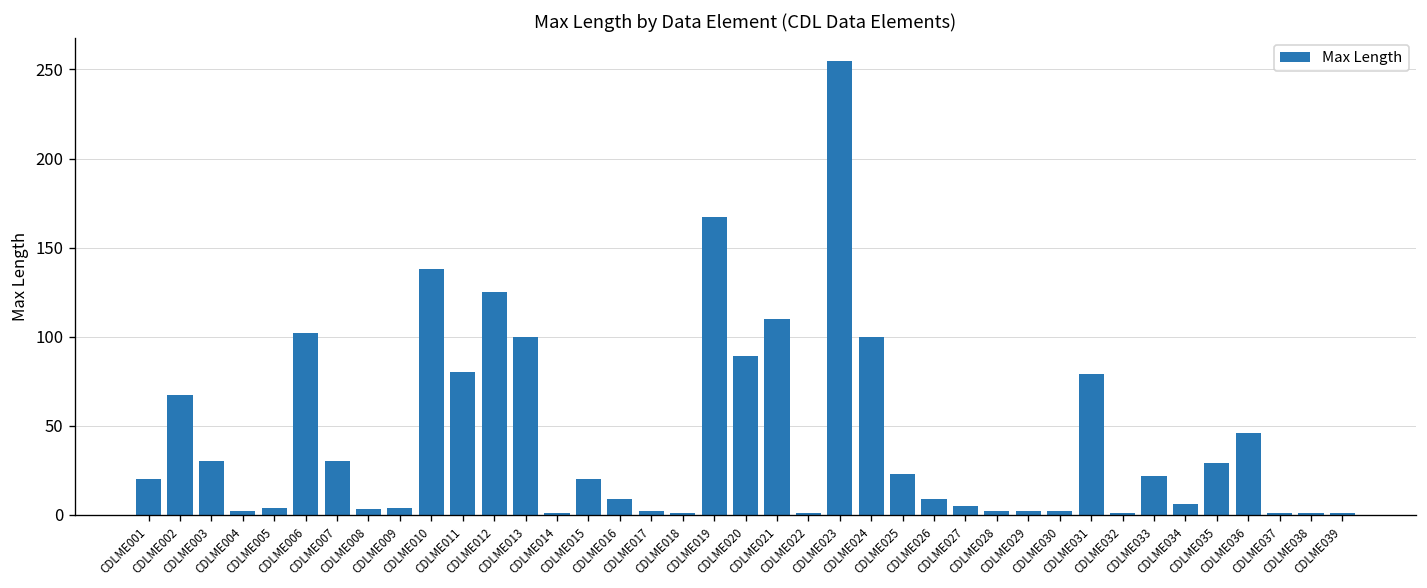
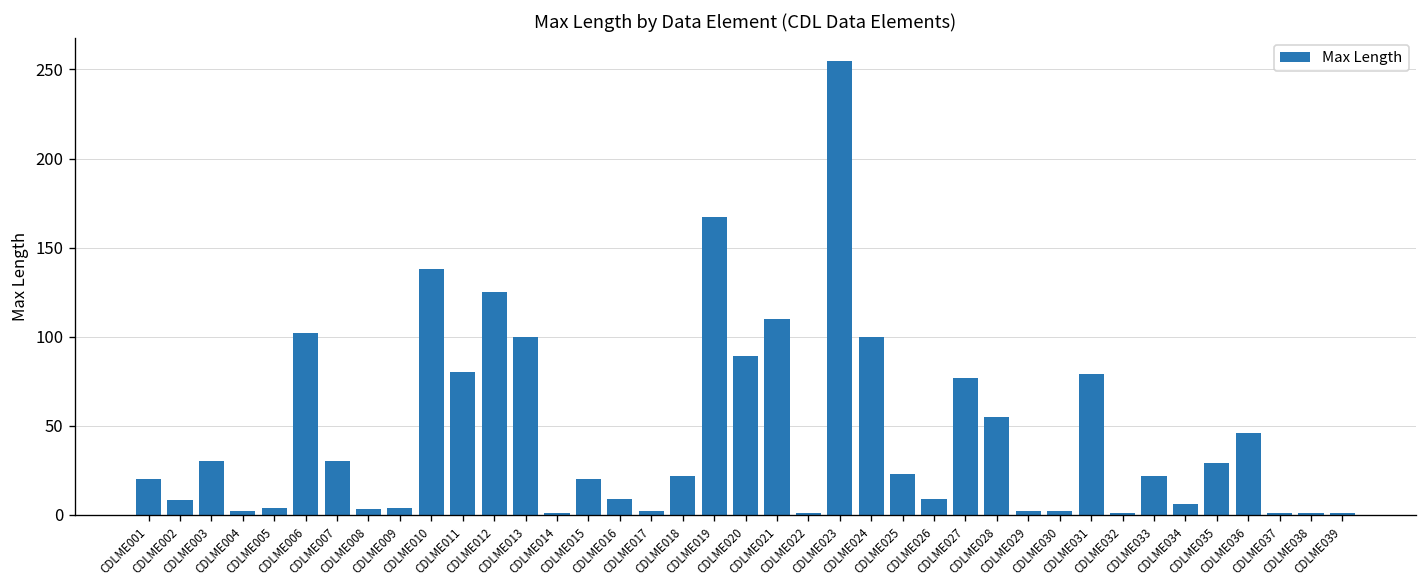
CDLME002: 67 -> 8
CDLME018: 1 -> 22
CDLME027: 5 -> 77
CDLME028: 2 -> 55
